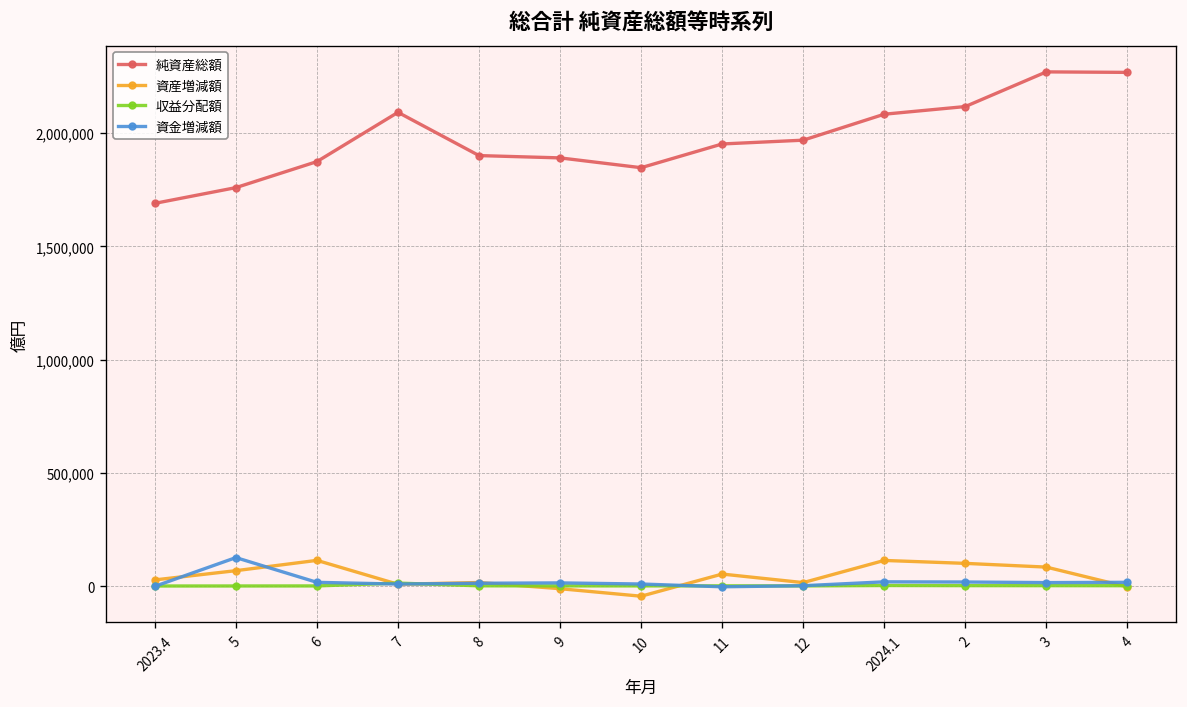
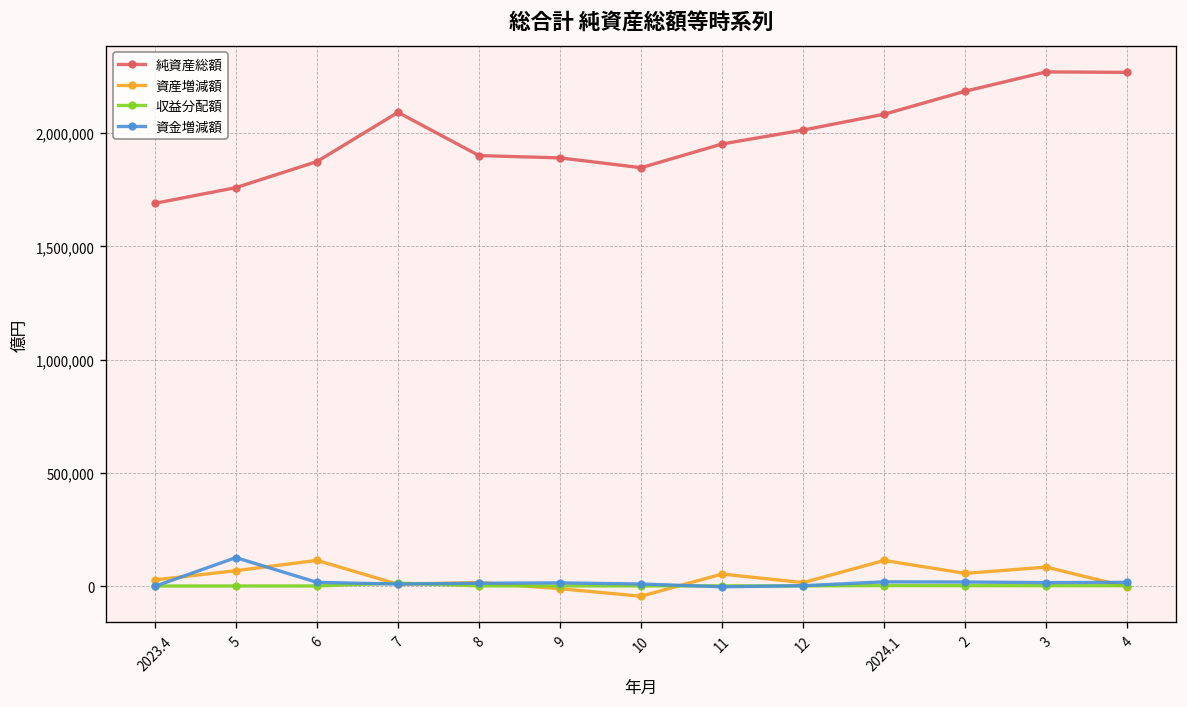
純資産総額, 12: 1,970,000 -> 2,010,000
純資産総額, 2: 2,120,000 -> 2,190,000
資産増減額, 2: 100,000 -> 60,000
